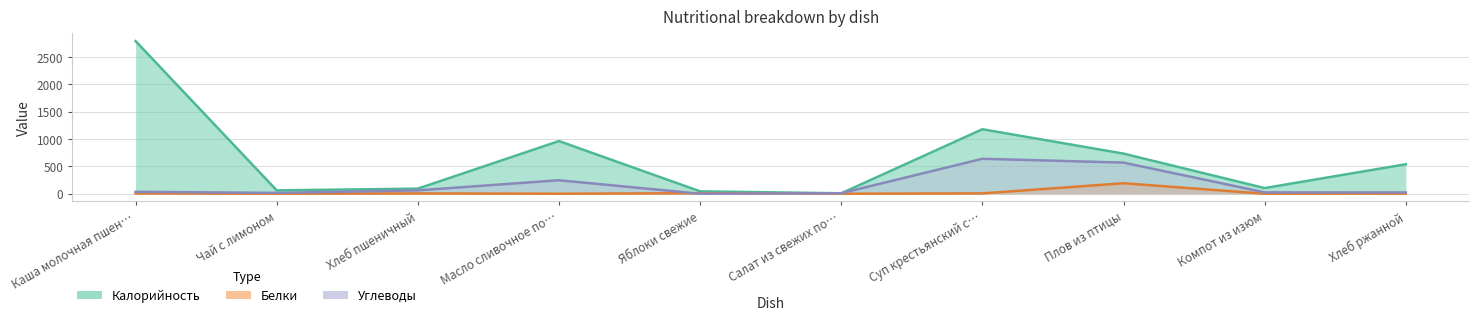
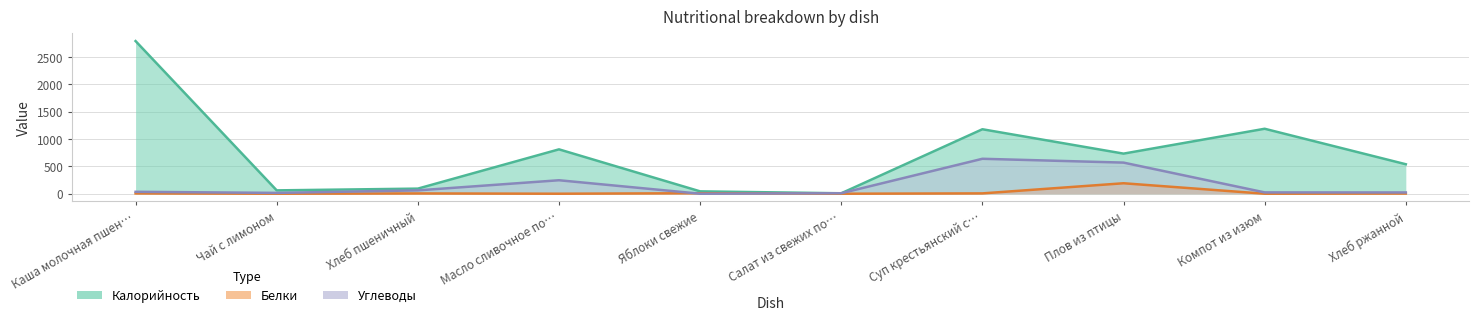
Калорийность, Масло сливочное по…: 1000 -> 800
Калорийность, Компот из изюм: 100 -> 1200
